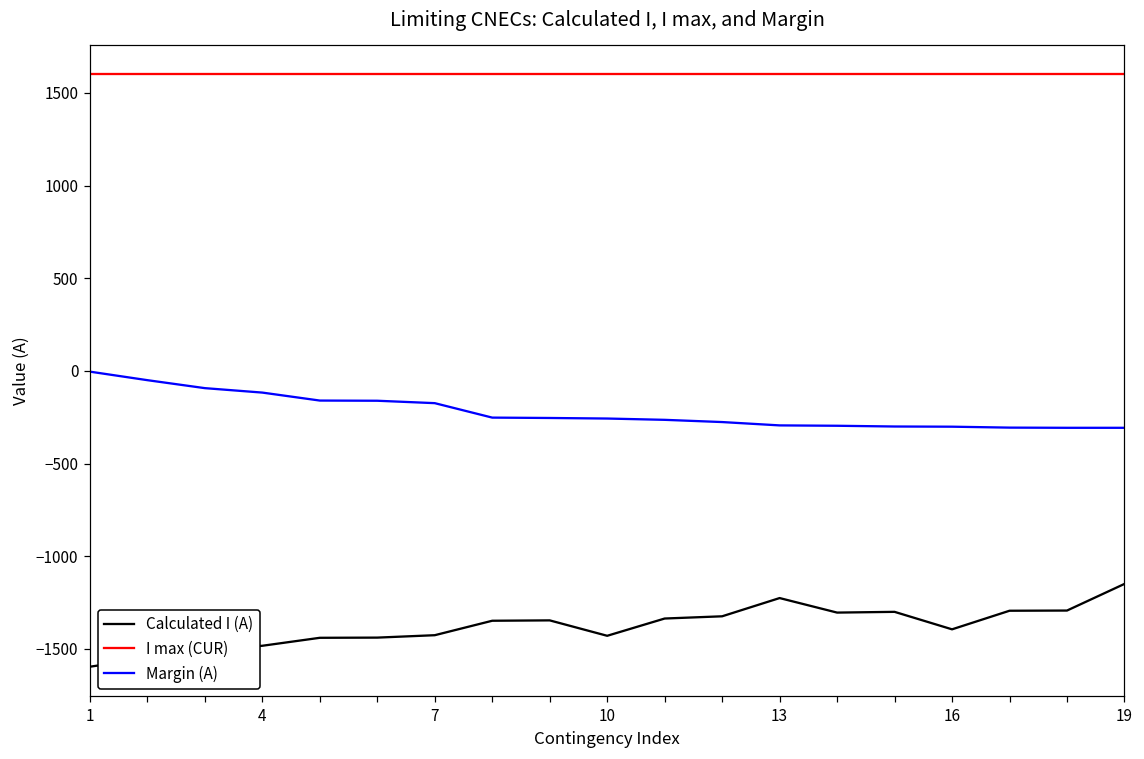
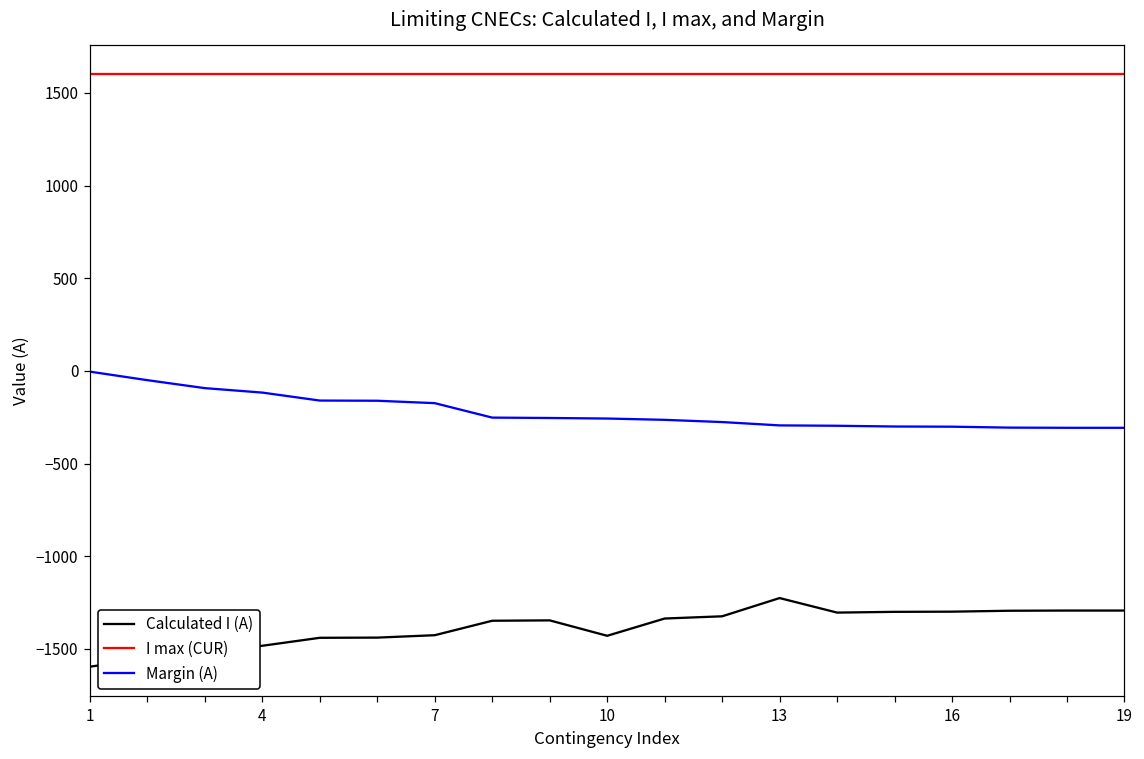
Calculated I (A), 16: -1390 -> -1300
Calculated I (A), 19: -1150 -> -1290
